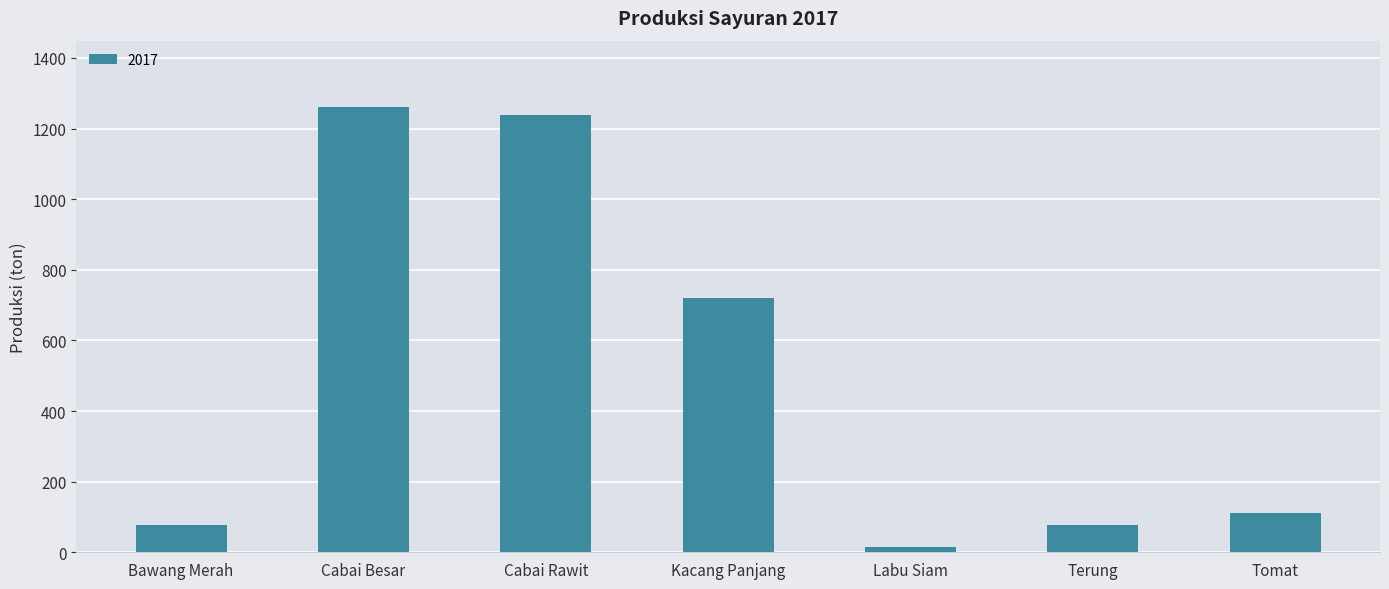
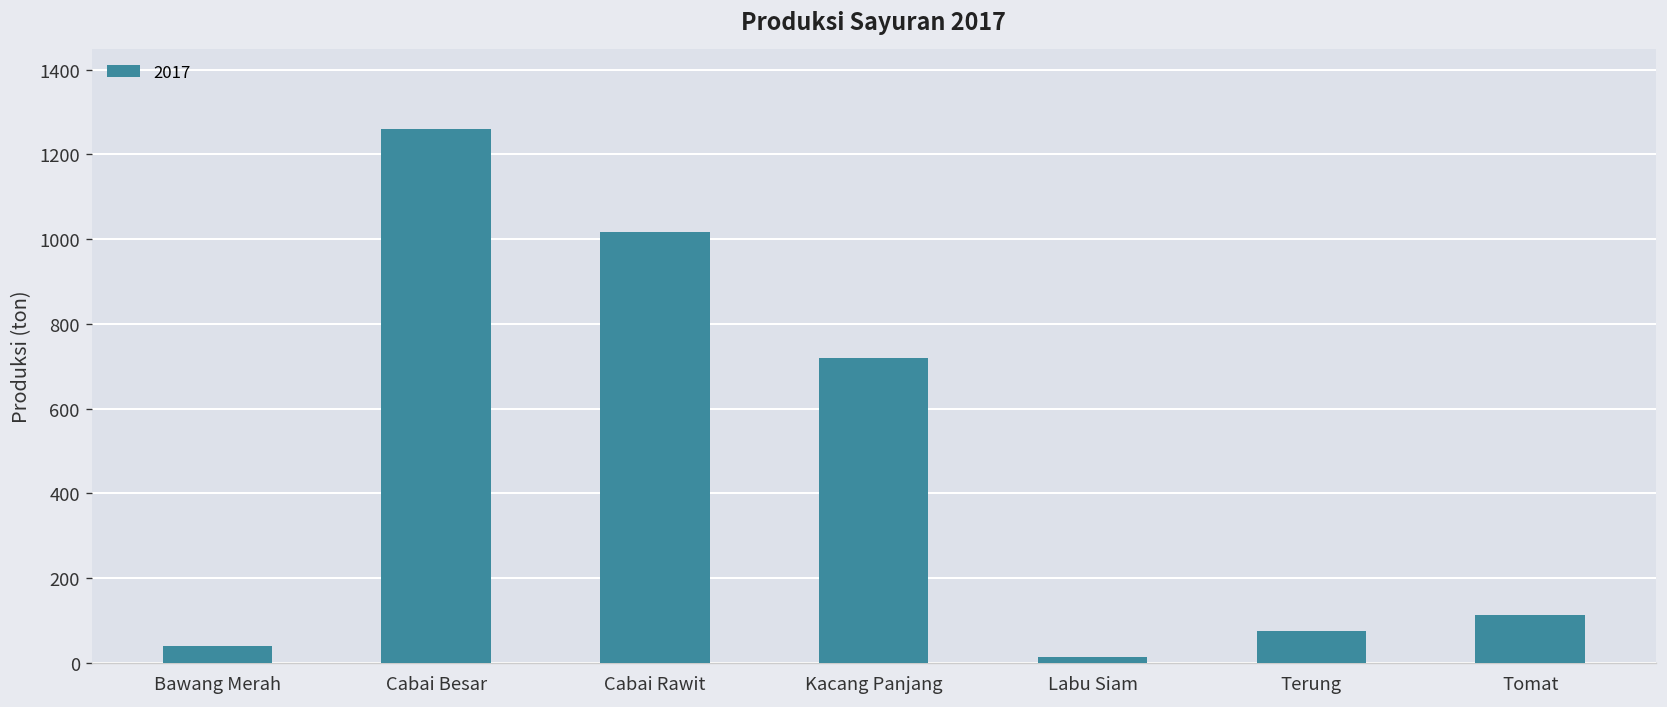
Bawang Merah: 80 -> 40
Cabai Rawit: 1240 -> 1020
